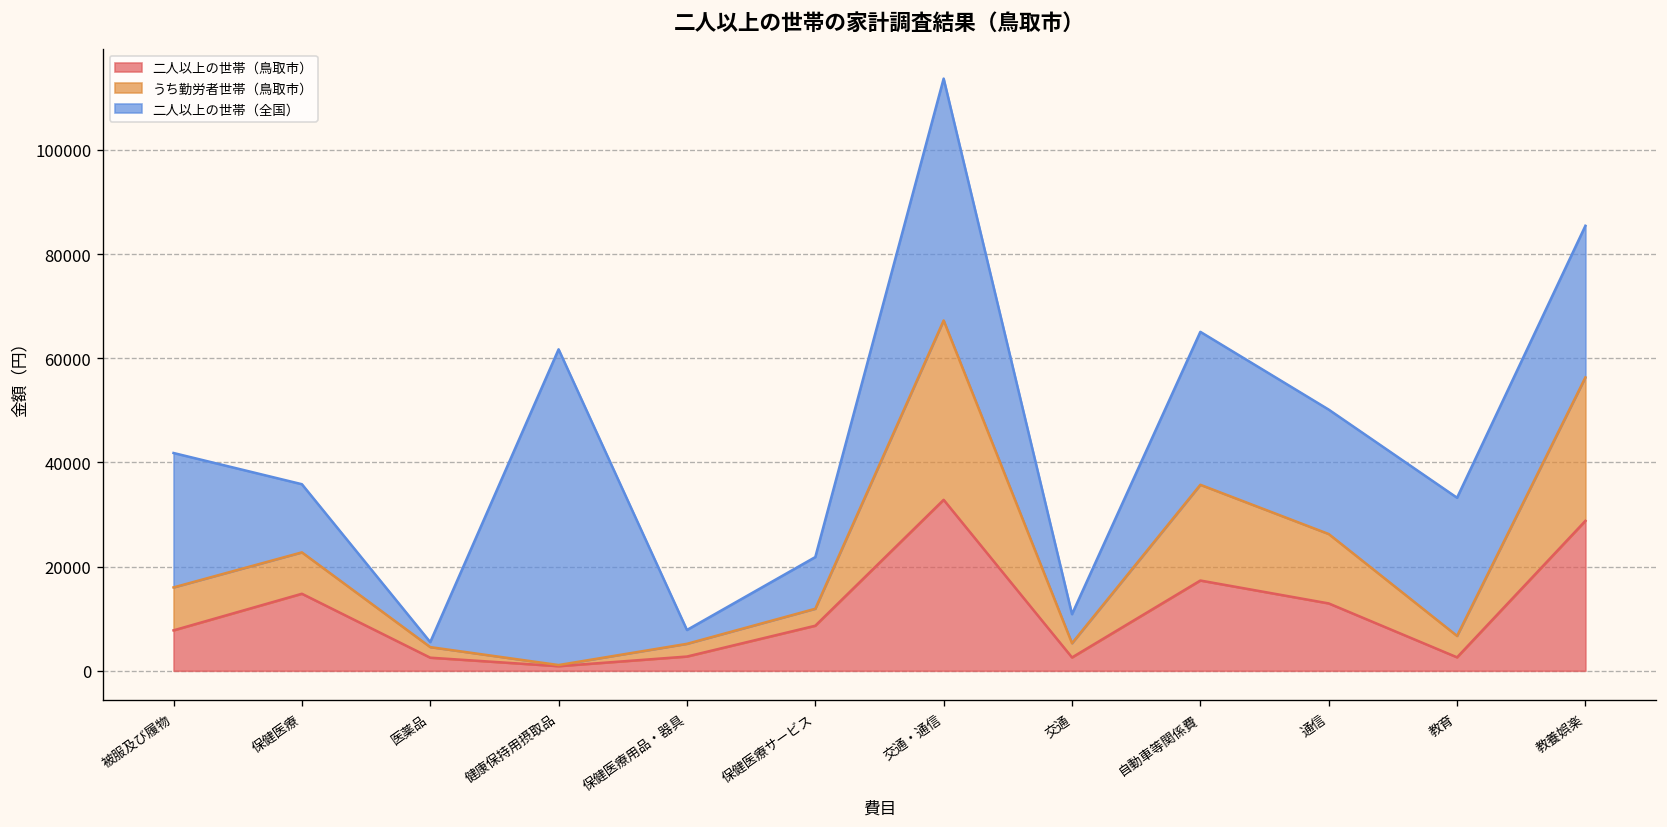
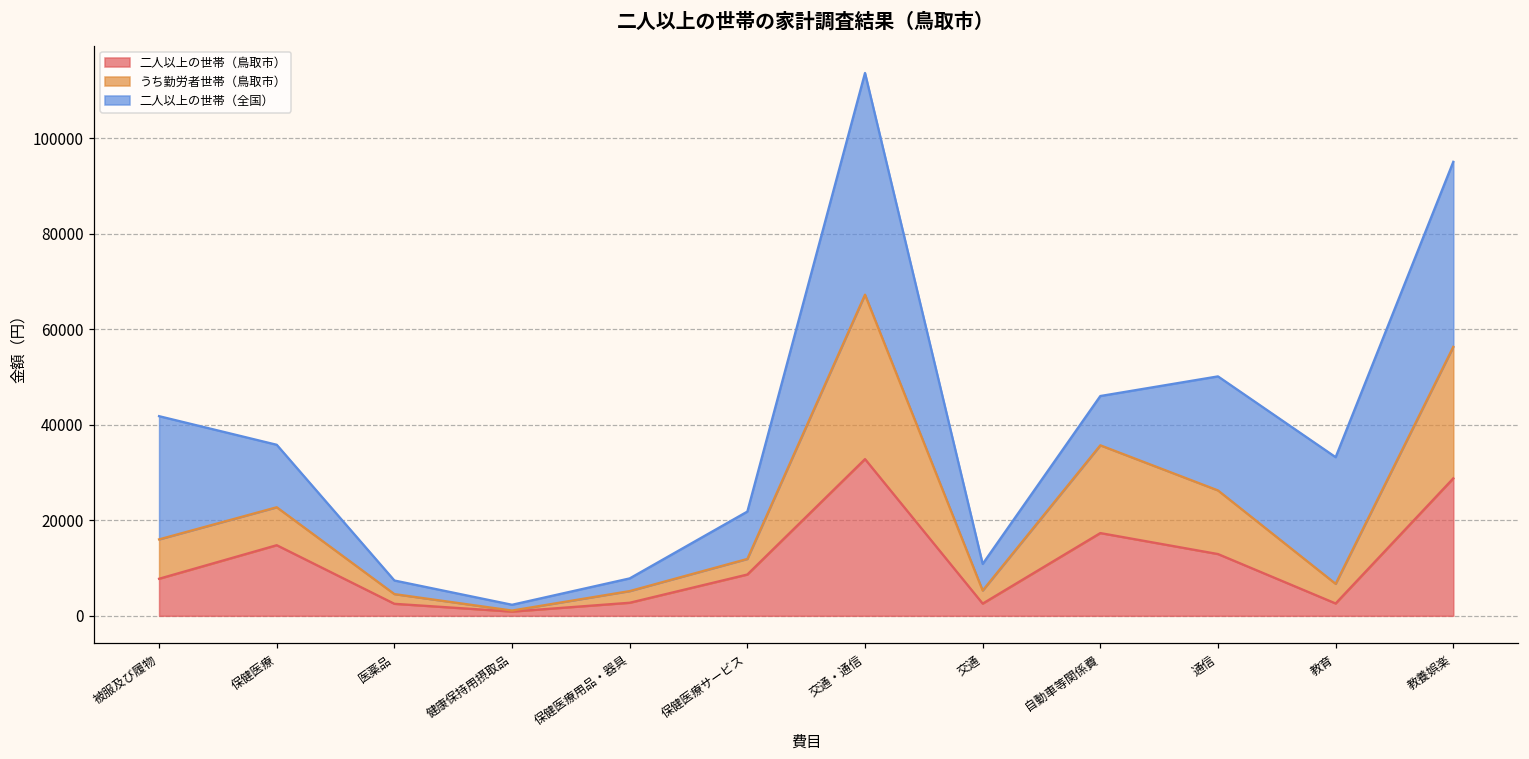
二人以上の世帯（全国）, 医薬品: 1000 -> 3000
二人以上の世帯（全国）, 健康保持用摂取品: 61000 -> 1000
二人以上の世帯（全国）, 自動車等関係費: 29000 -> 10000
二人以上の世帯（全国）, 教養娯楽: 29000 -> 39000
